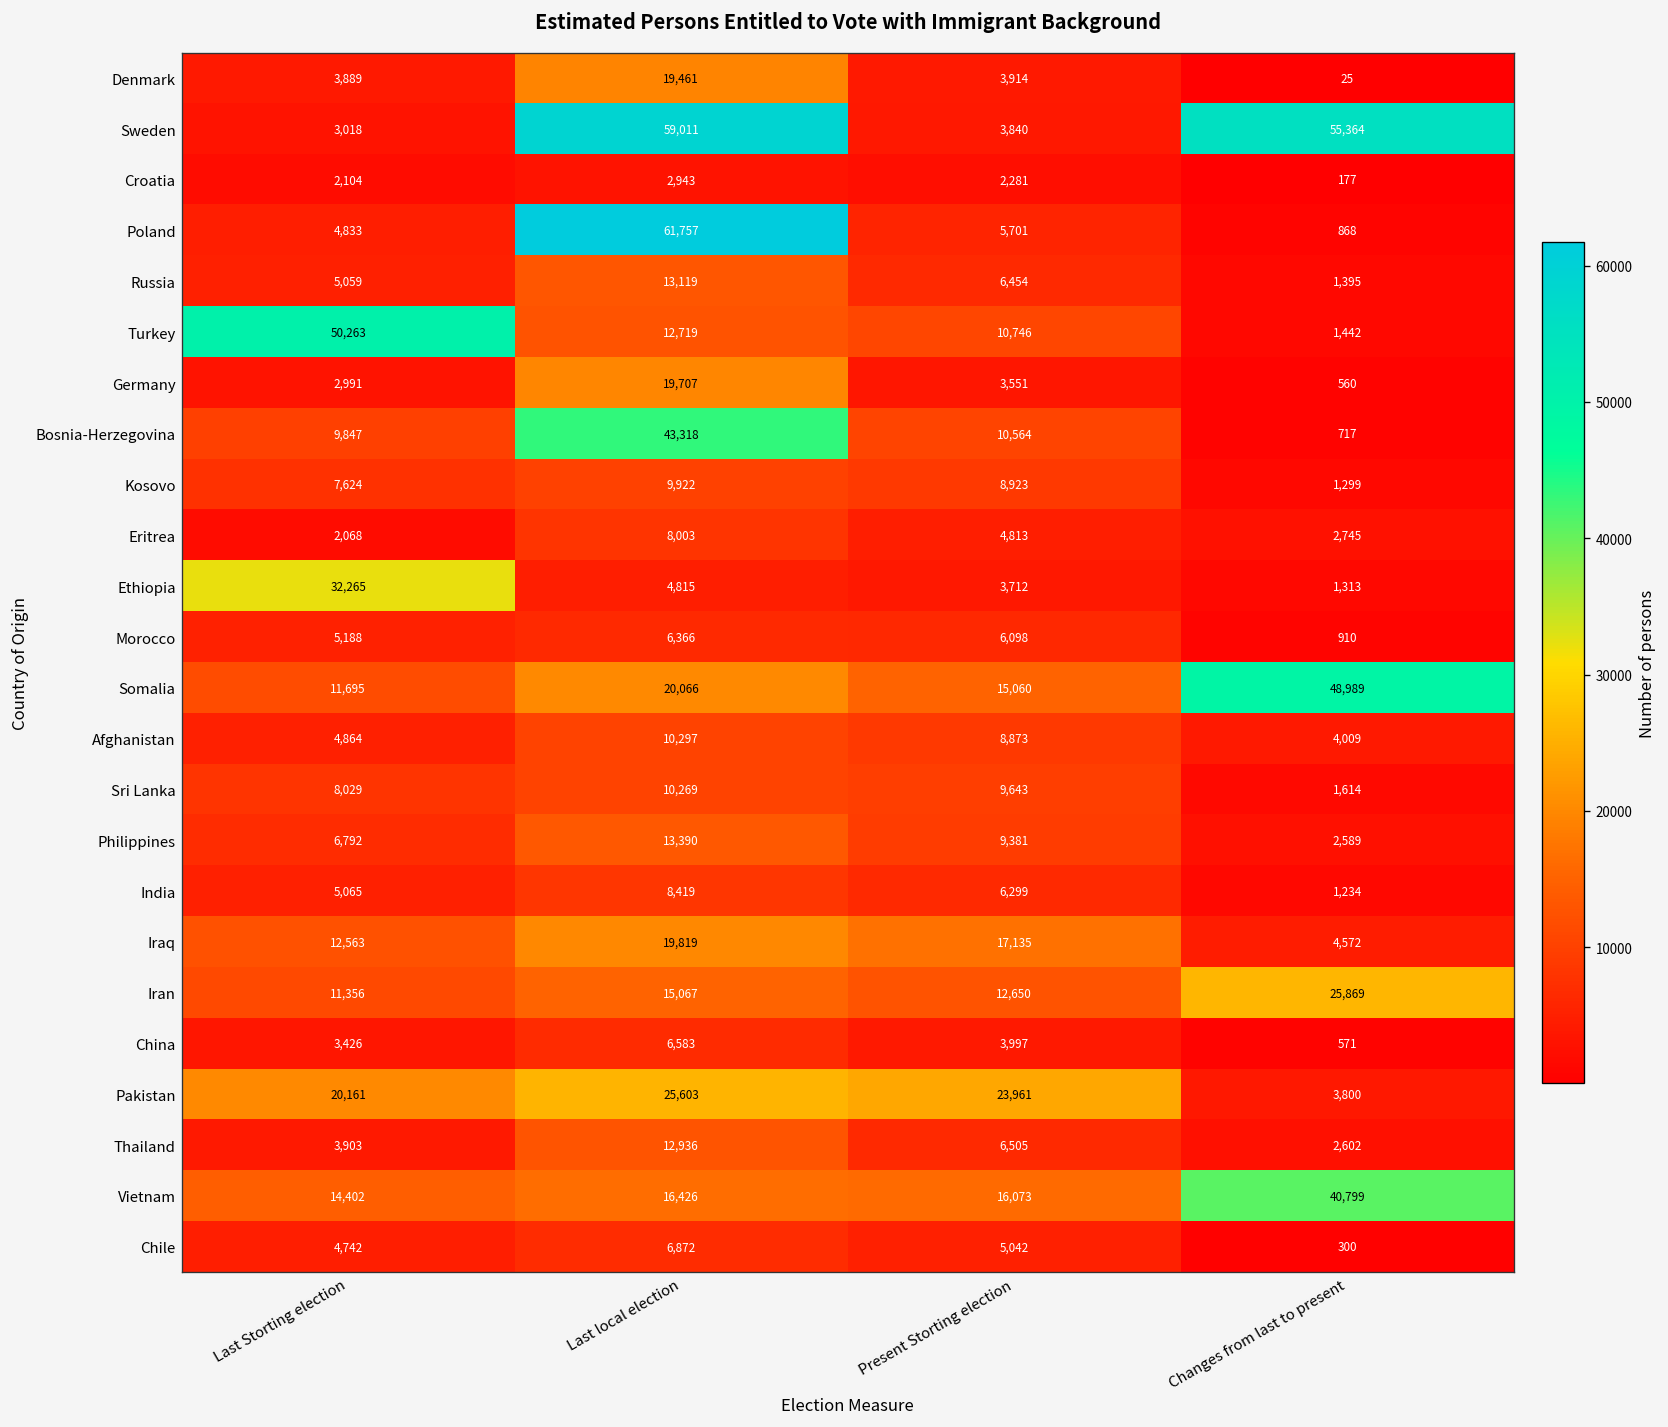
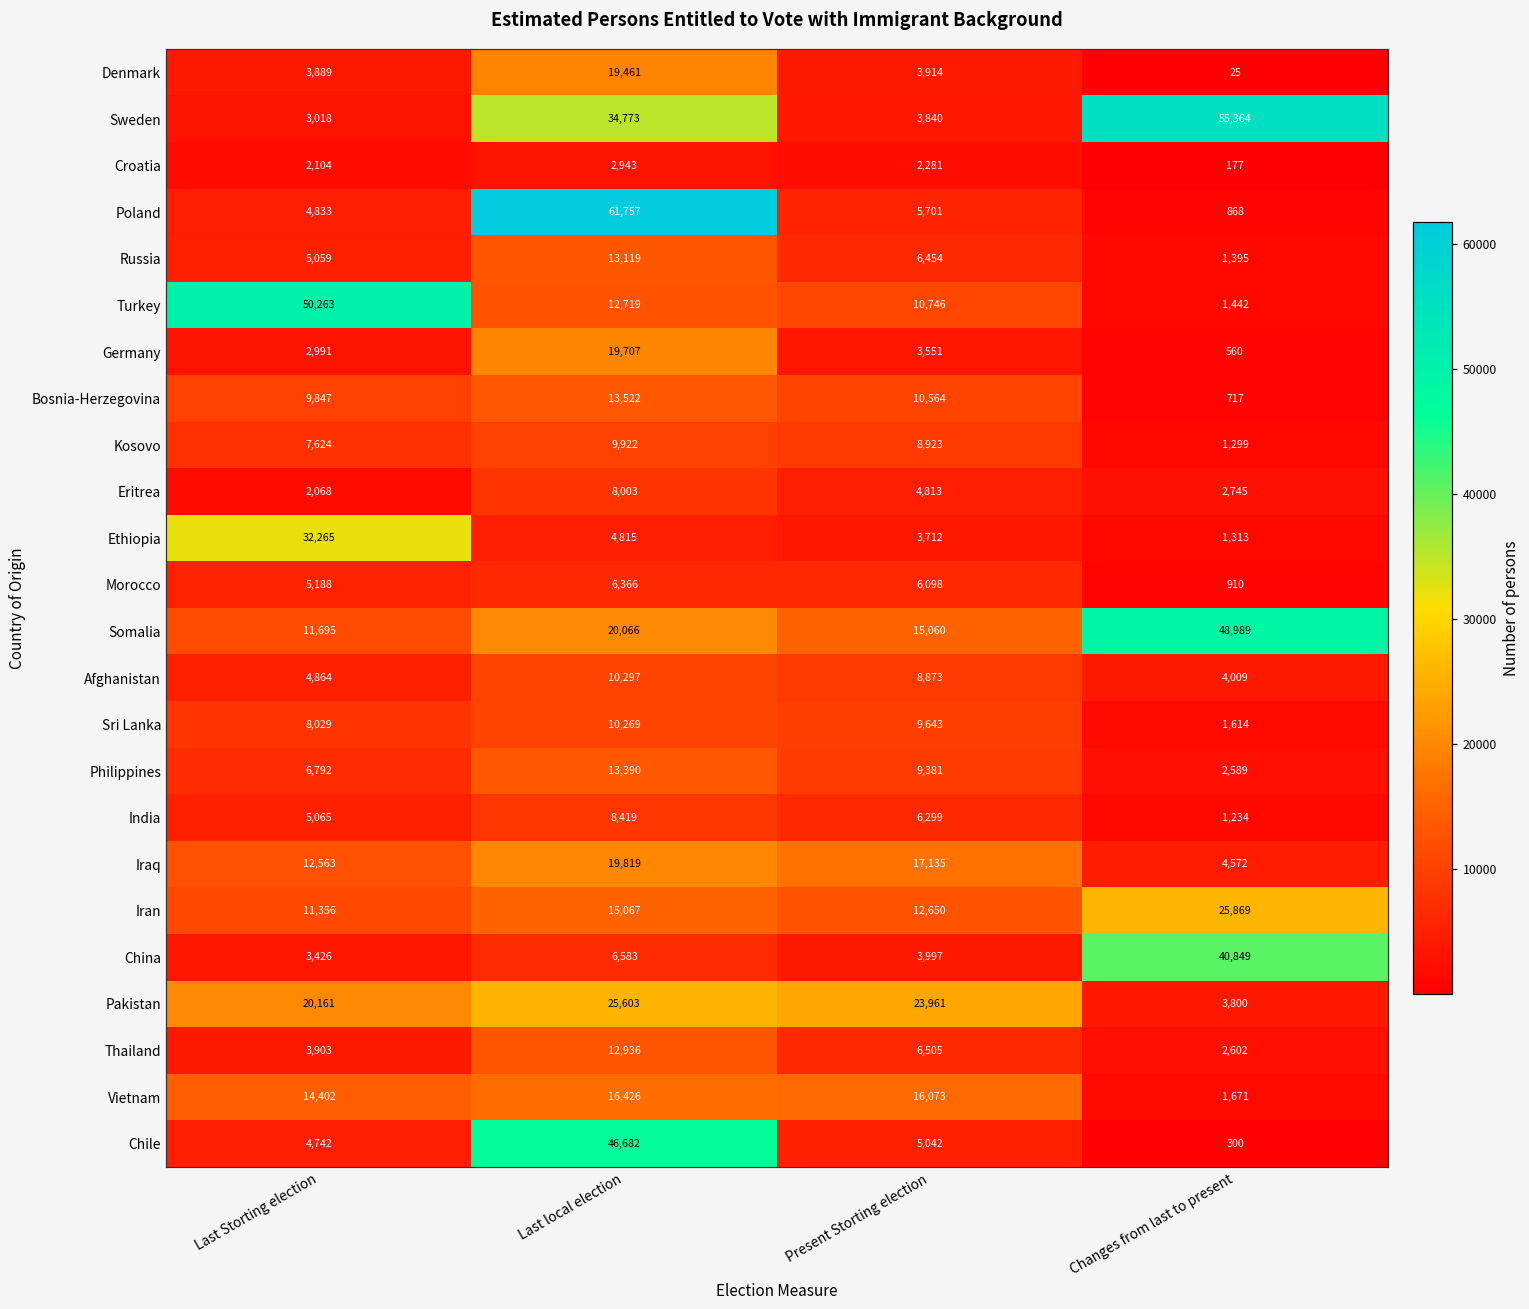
Sweden, Last local election: 59,011 -> 34,773
Bosnia-Herzegovina, Last local election: 43,318 -> 13,522
China, Changes from last to present: 571 -> 40,849
Vietnam, Changes from last to present: 40,799 -> 1,671
Chile, Last local election: 6,872 -> 46,682
